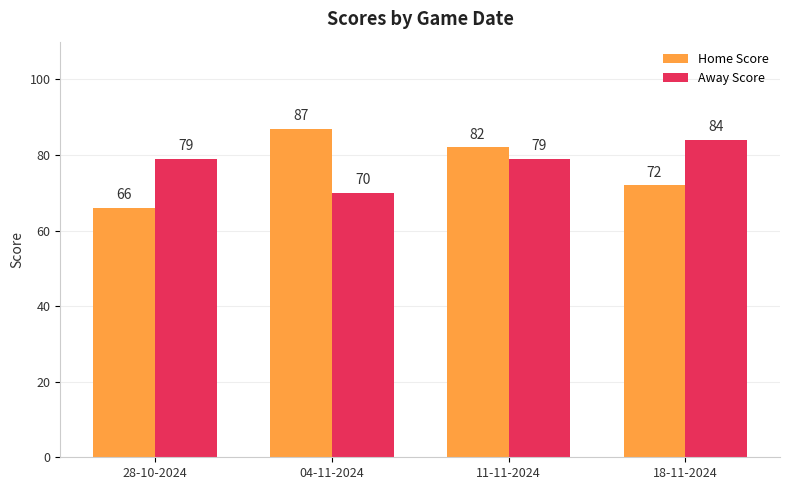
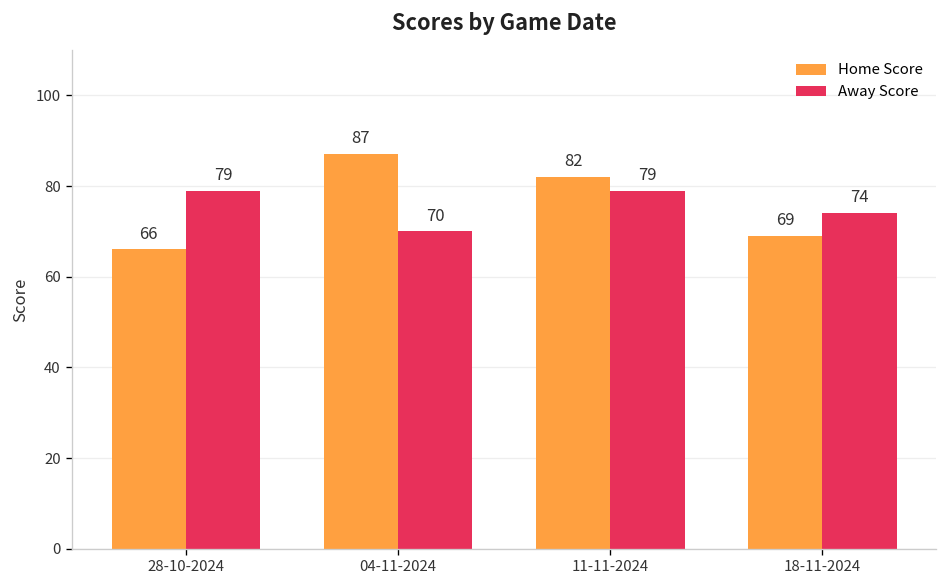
Home Score, 18-11-2024: 72 -> 69
Away Score, 18-11-2024: 84 -> 74
